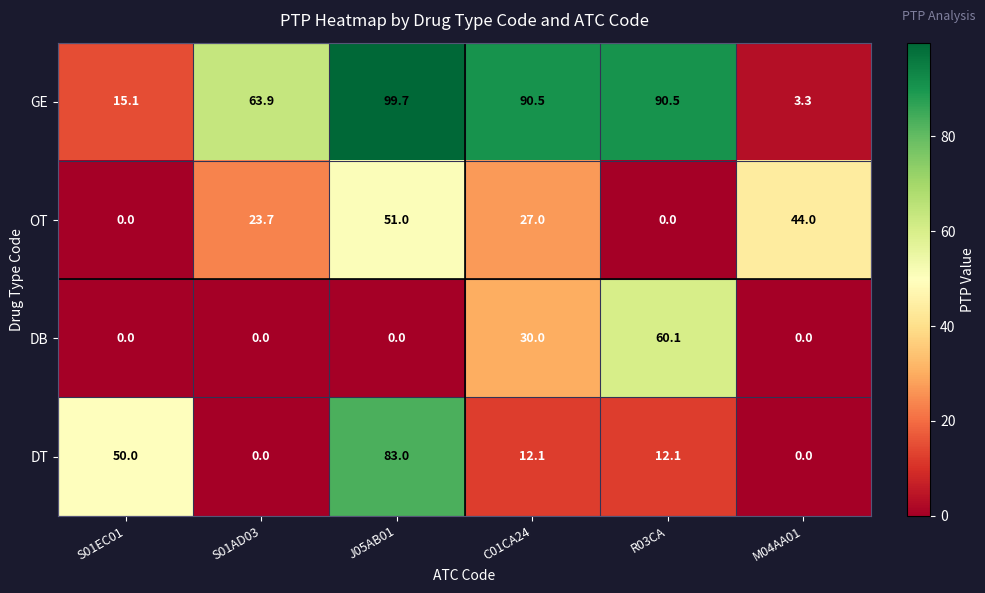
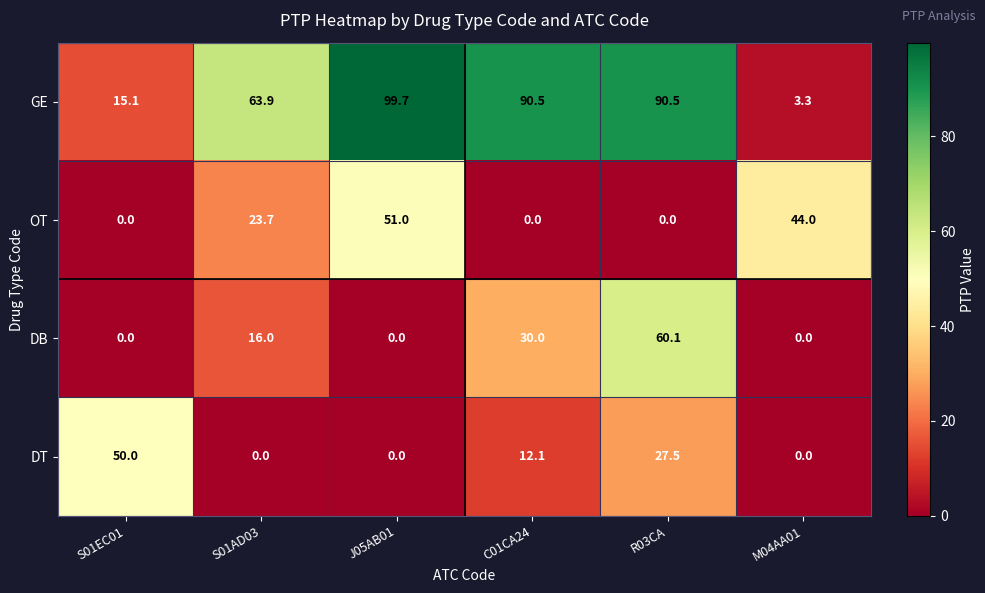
OT, C01CA24: 27.0 -> 0.0
DB, S01AD03: 0.0 -> 16.0
DT, J05AB01: 83.0 -> 0.0
DT, R03CA: 12.1 -> 27.5
